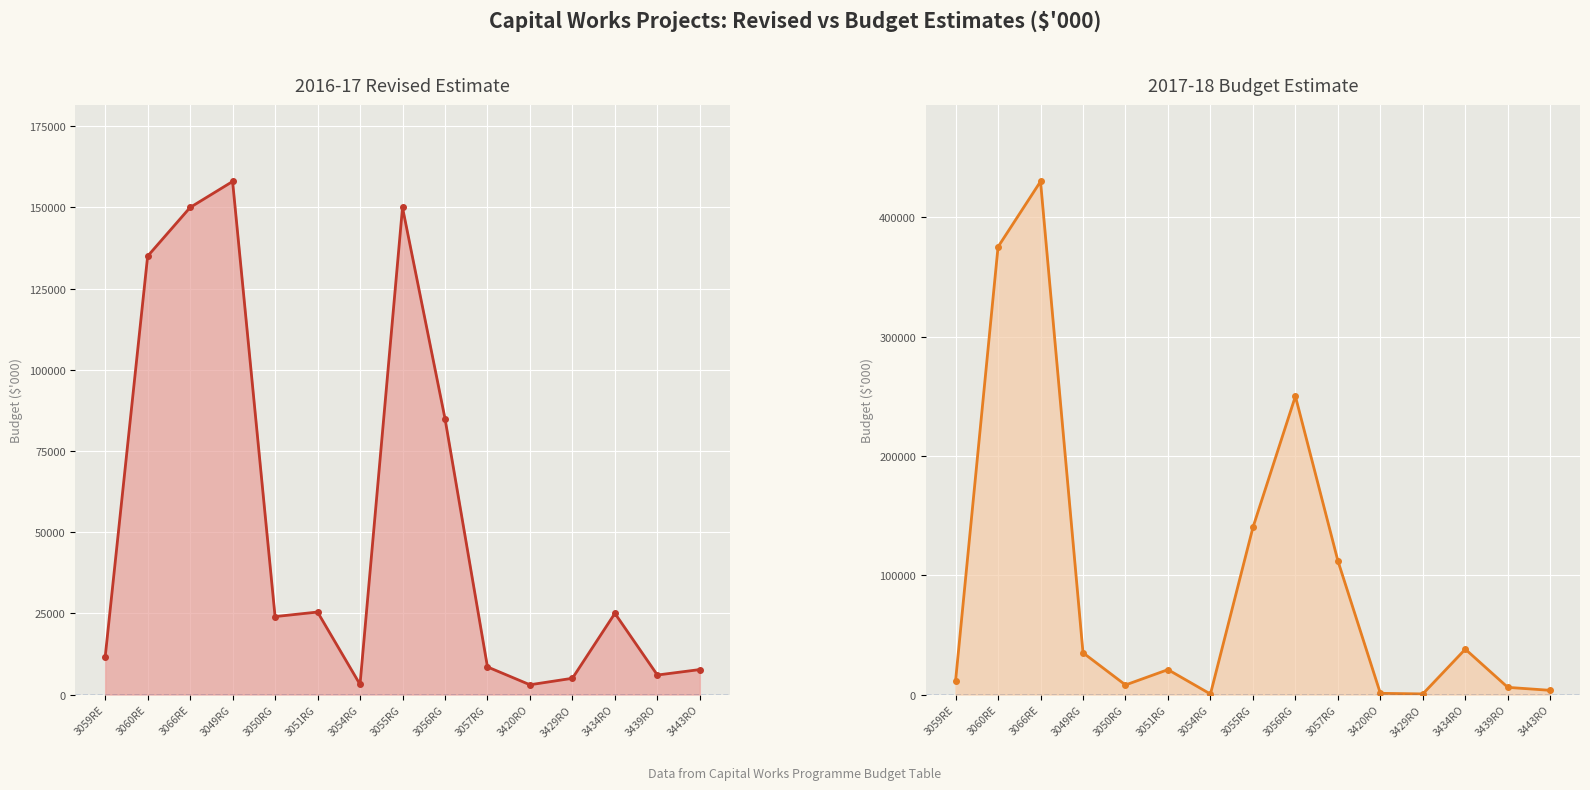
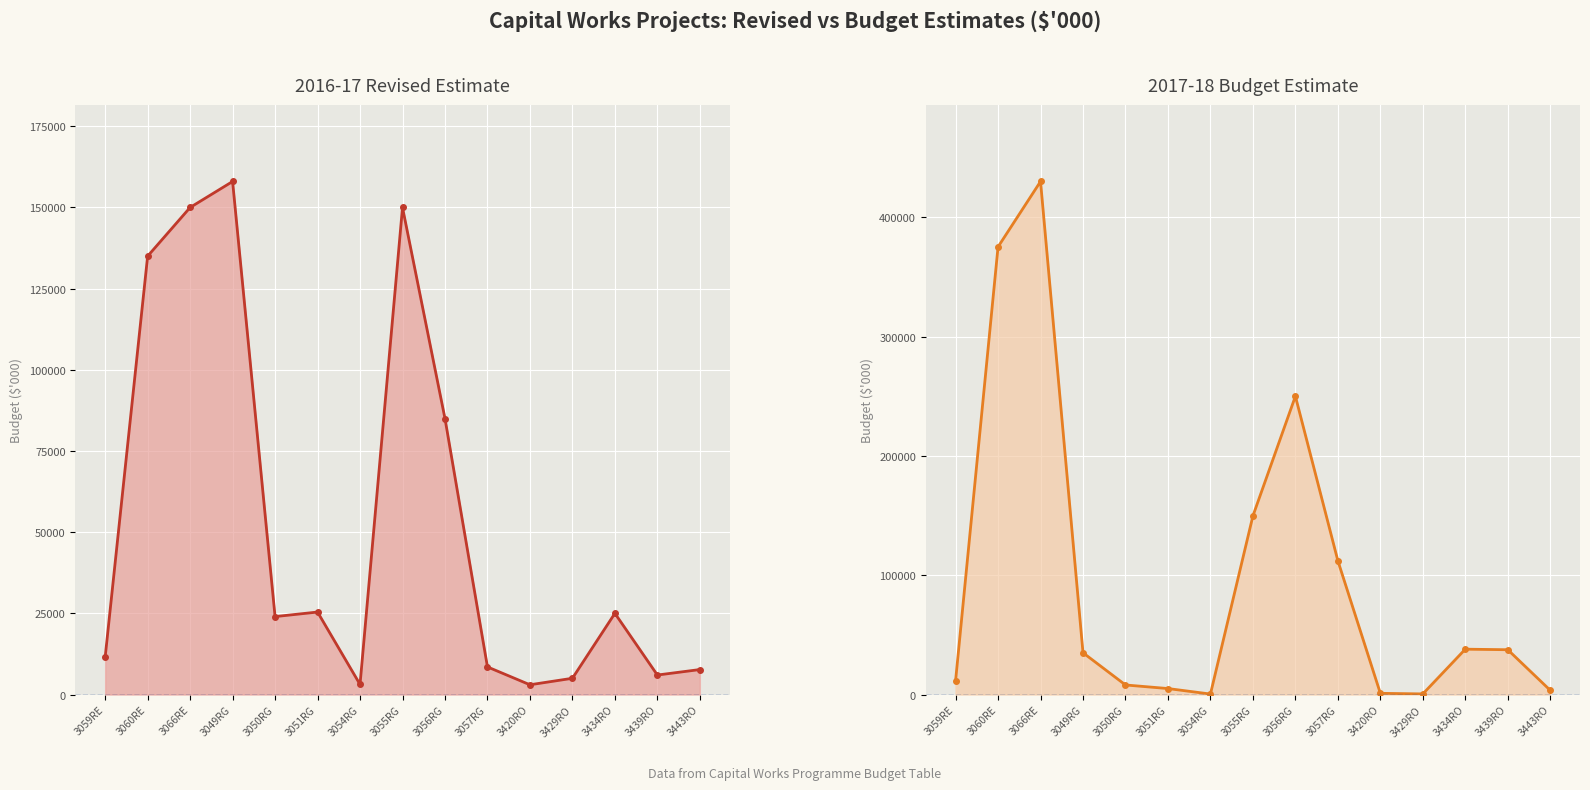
2017-18 Budget Estimate, 3051RG: 21000 -> 5000
2017-18 Budget Estimate, 3055RG: 140000 -> 150000
2017-18 Budget Estimate, 3439RO: 6000 -> 38000
